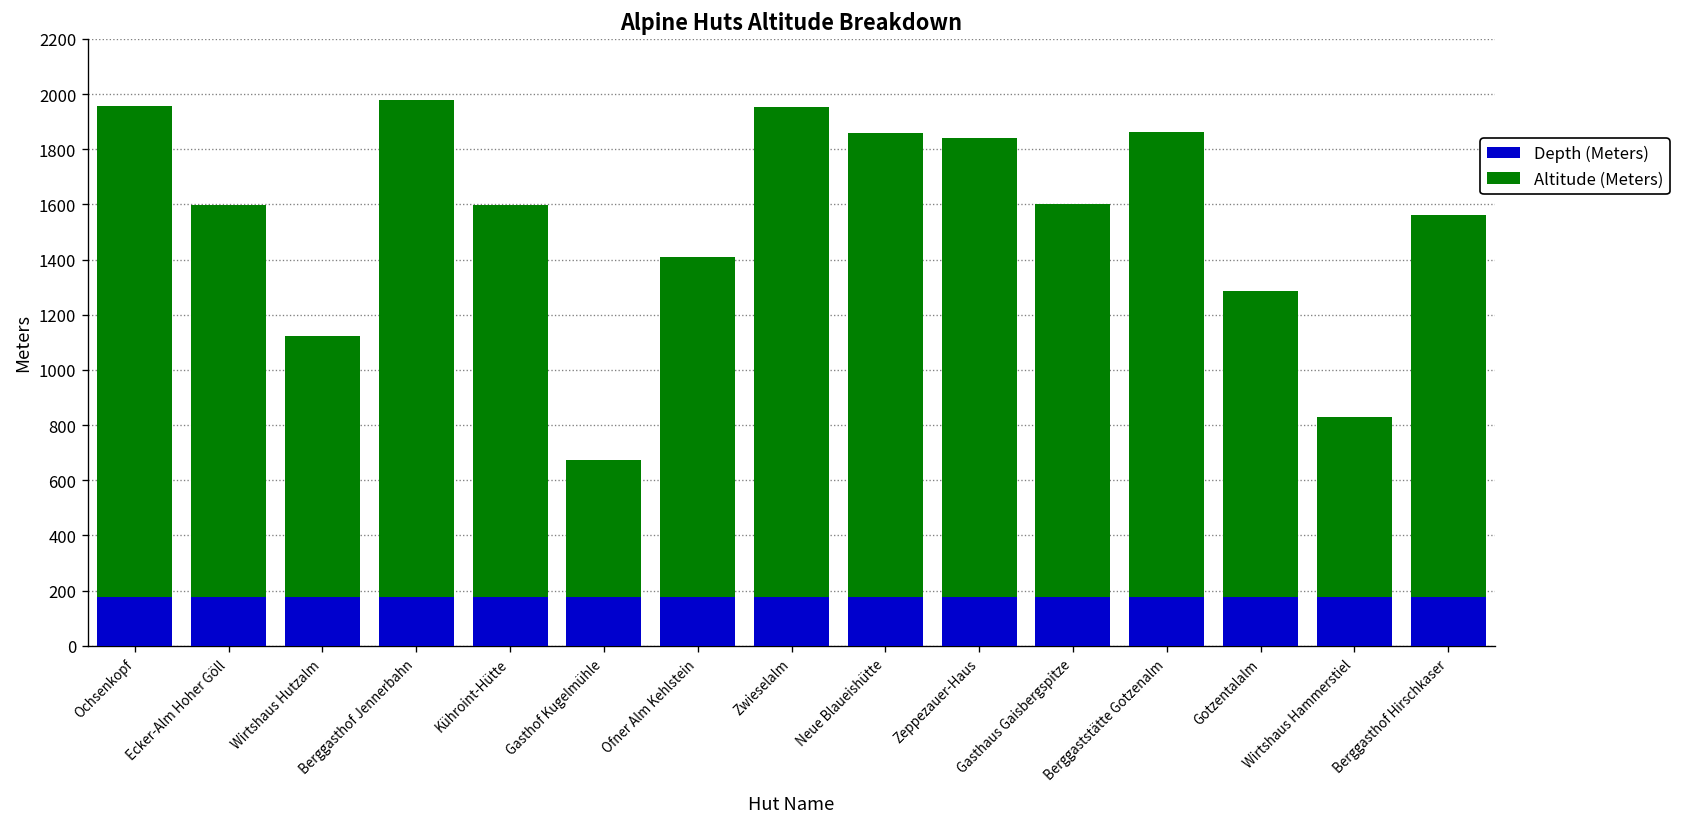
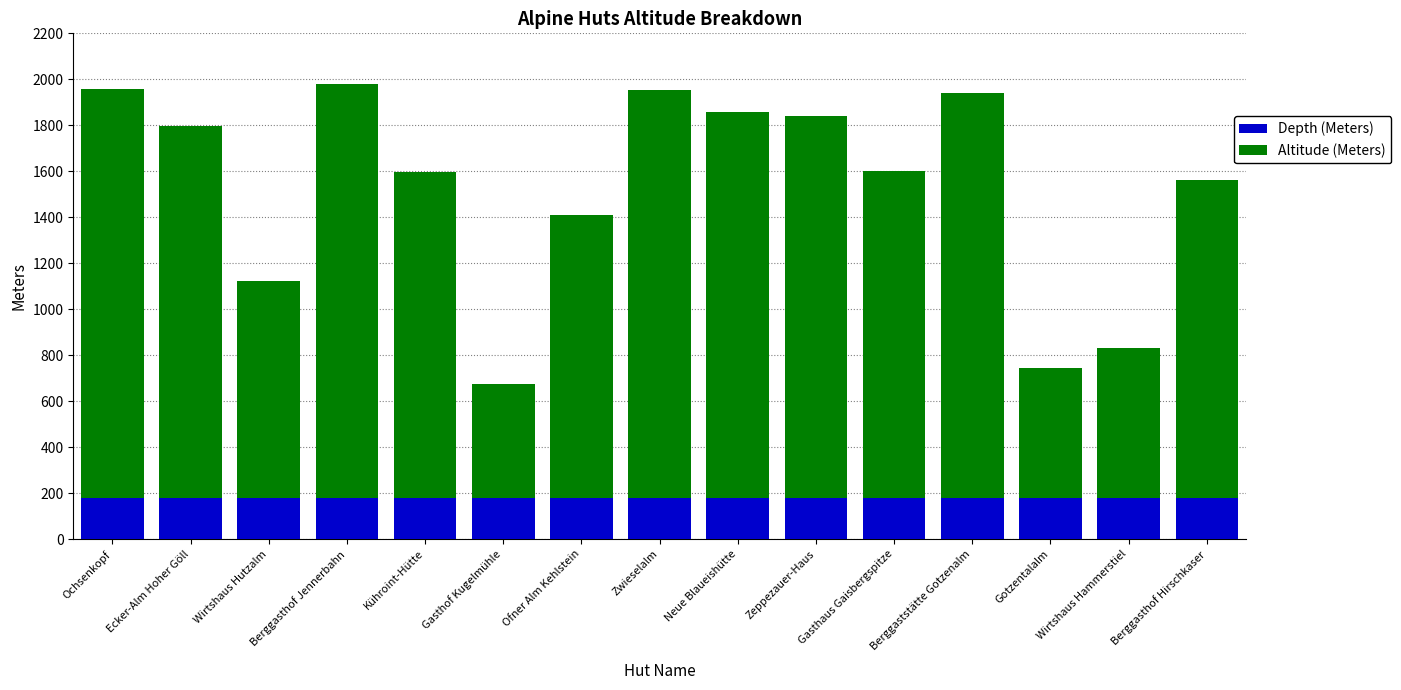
Altitude (Meters), Ecker-Alm Hoher Göll: 1420 -> 1620
Altitude (Meters), Berggaststätte Gotzenalm: 1690 -> 1760
Altitude (Meters), Gotzentalalm: 1110 -> 570
